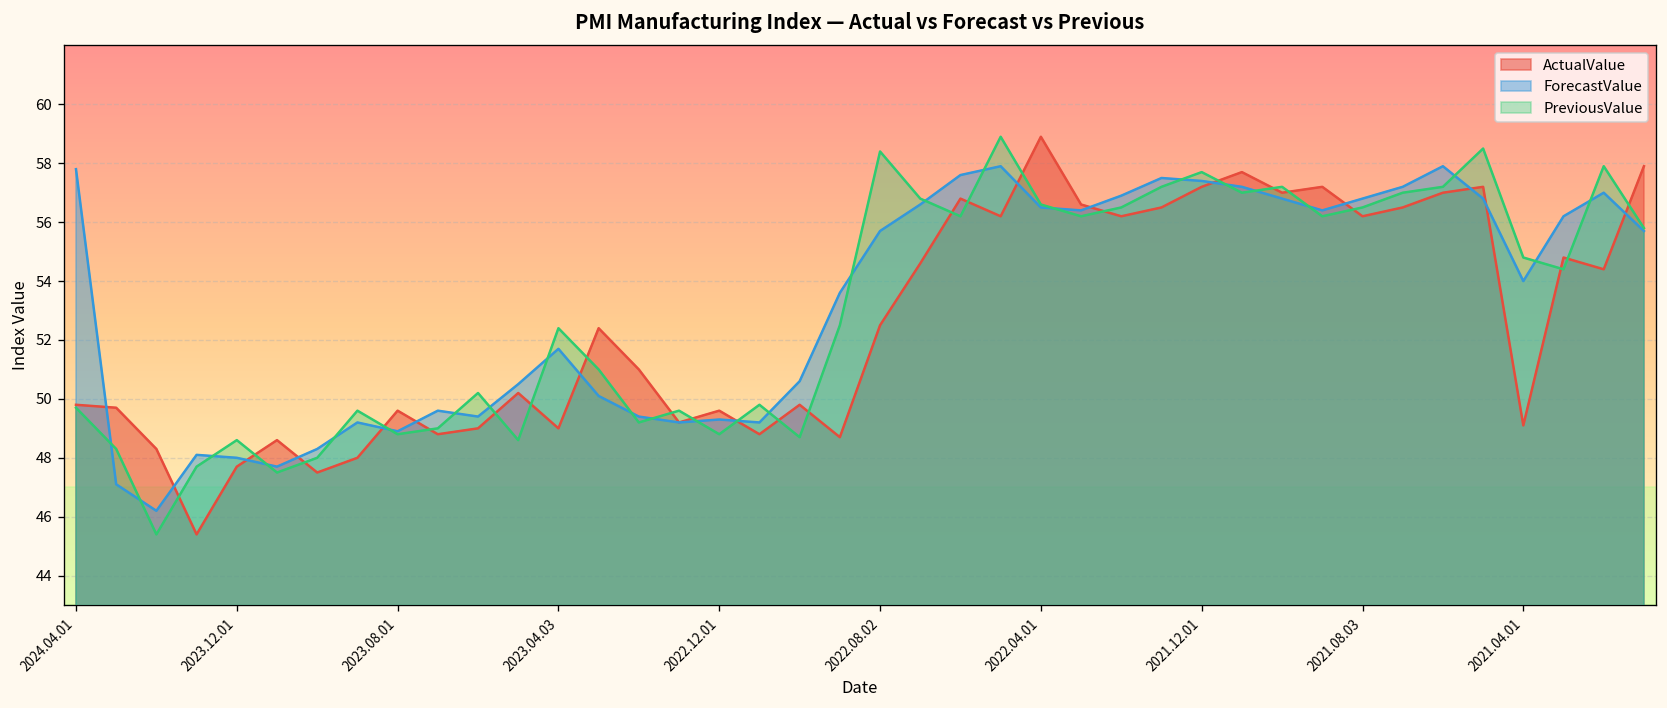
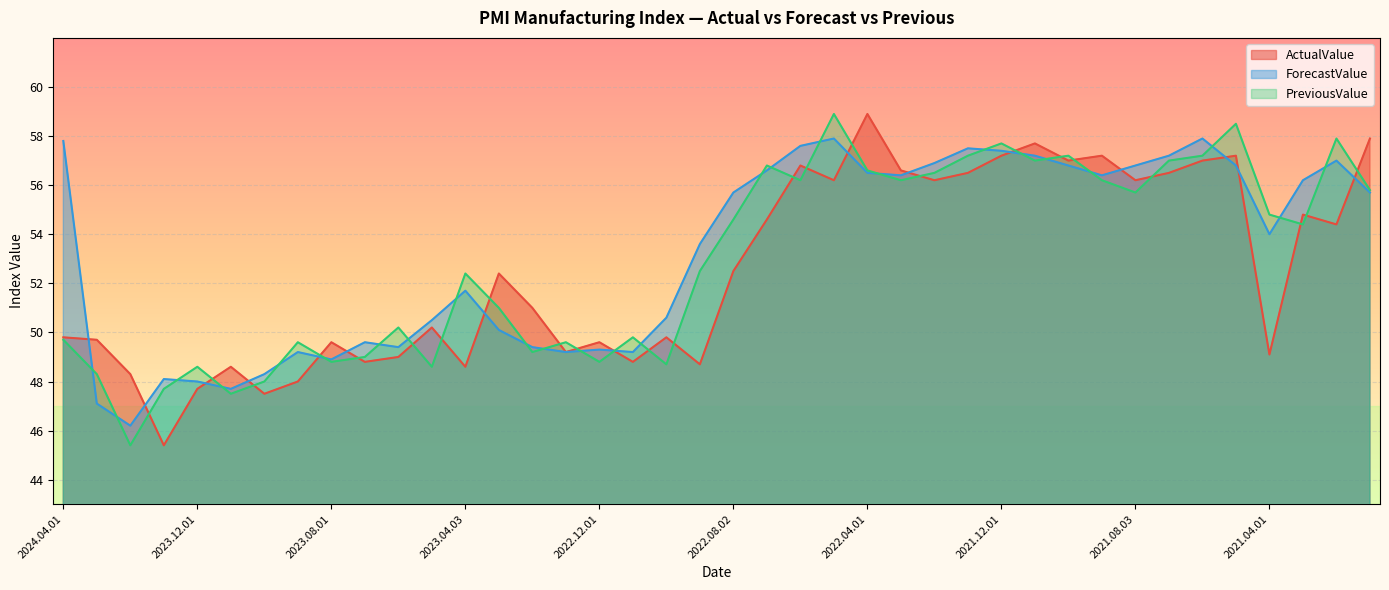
ActualValue, 2023.04.03: 49.0 -> 48.6
PreviousValue, 2022.08.02: 58.4 -> 54.6
PreviousValue, 2021.08.03: 56.5 -> 55.7
